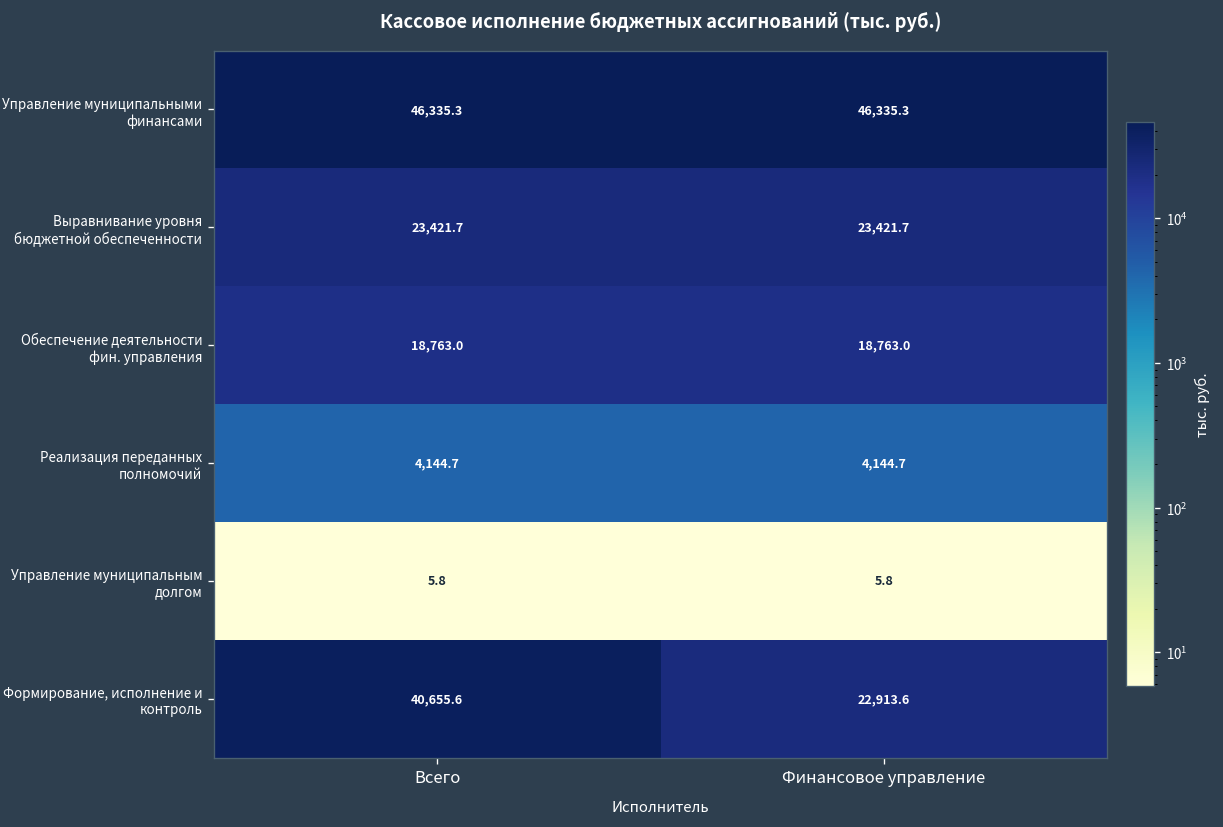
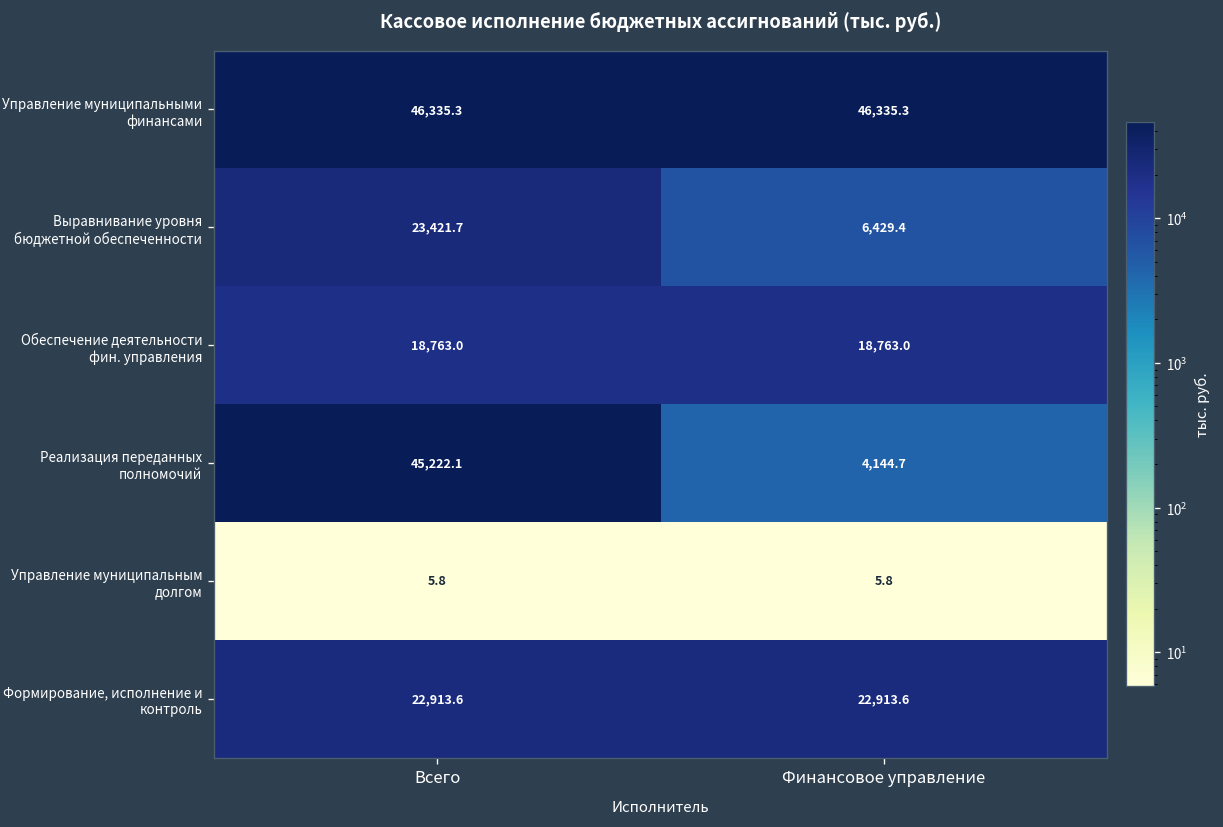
Выравнивание уровня бюджетной обеспеченности, Финансовое управление: 23,421.7 -> 6,429.4
Реализация переданных полномочий, Всего: 4,144.7 -> 45,222.1
Формирование, исполнение и контроль, Всего: 40,655.6 -> 22,913.6
